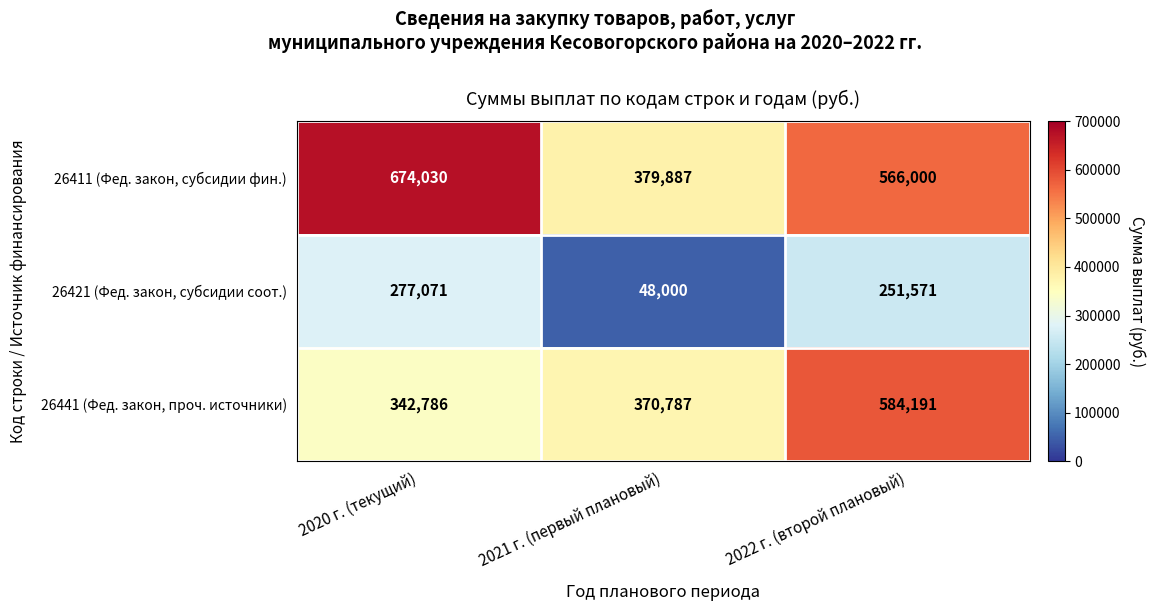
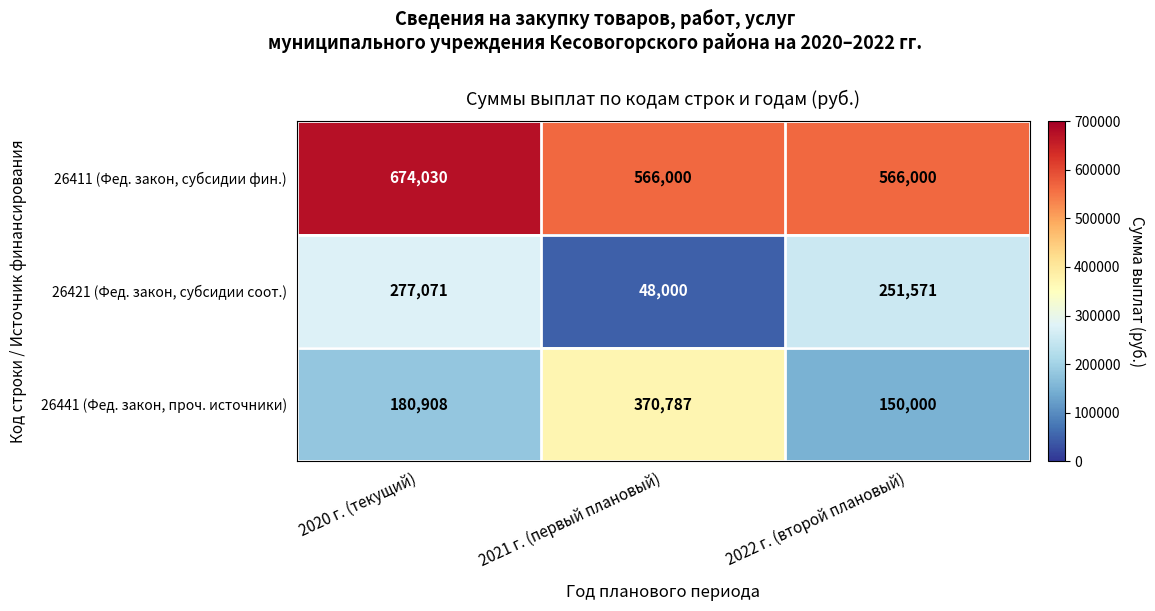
26411 (Фед. закон, субсидии фин.), 2021 г. (первый плановый): 379,887 -> 566,000
26441 (Фед. закон, проч. источники), 2020 г. (текущий): 342,786 -> 180,908
26441 (Фед. закон, проч. источники), 2022 г. (второй плановый): 584,191 -> 150,000
